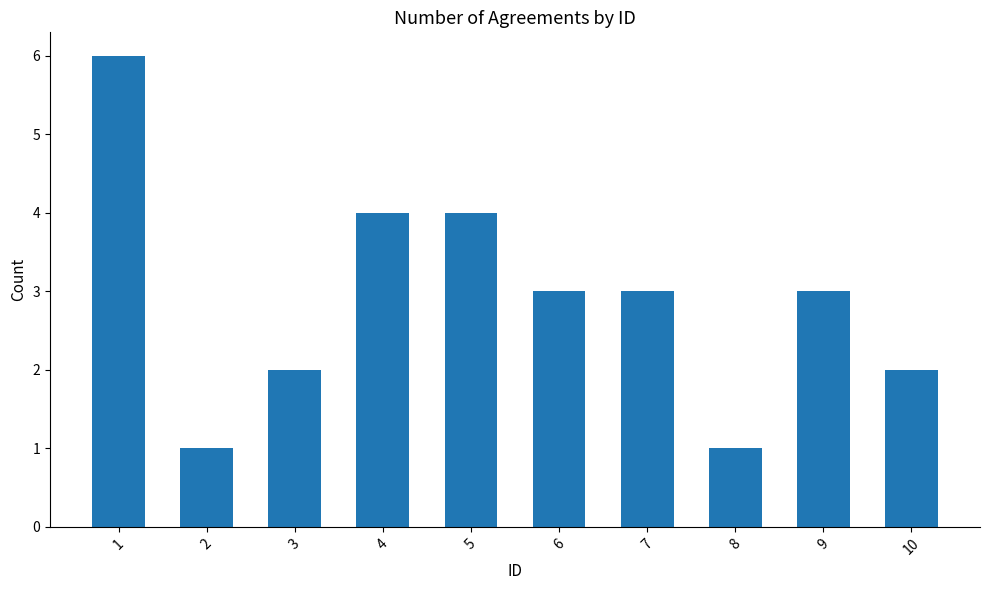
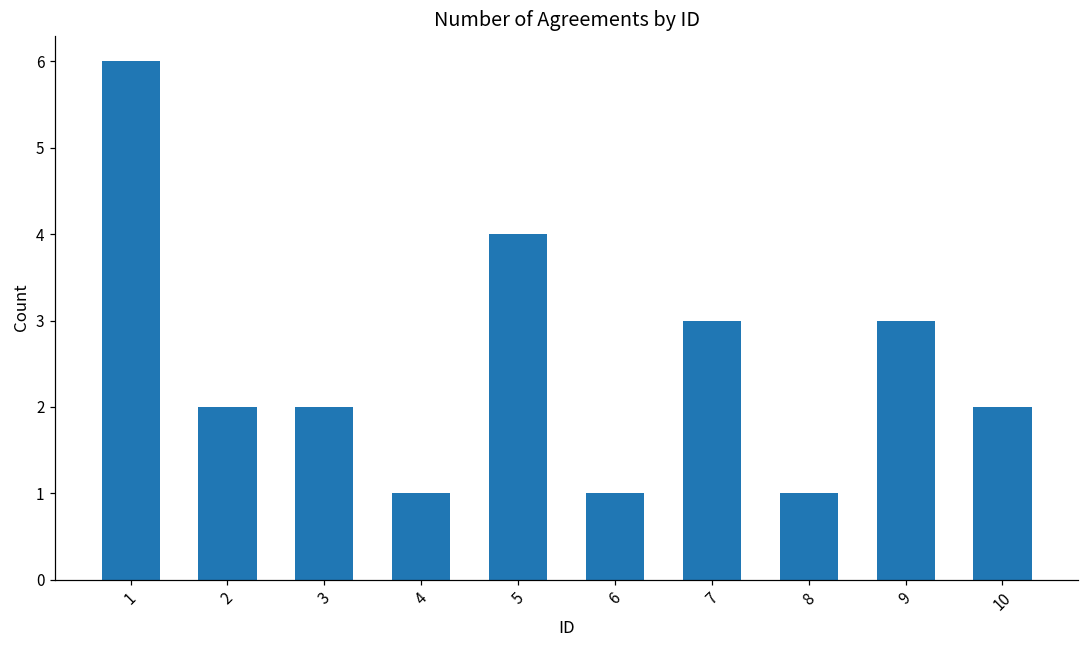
2: 1 -> 2
4: 4 -> 1
6: 3 -> 1
